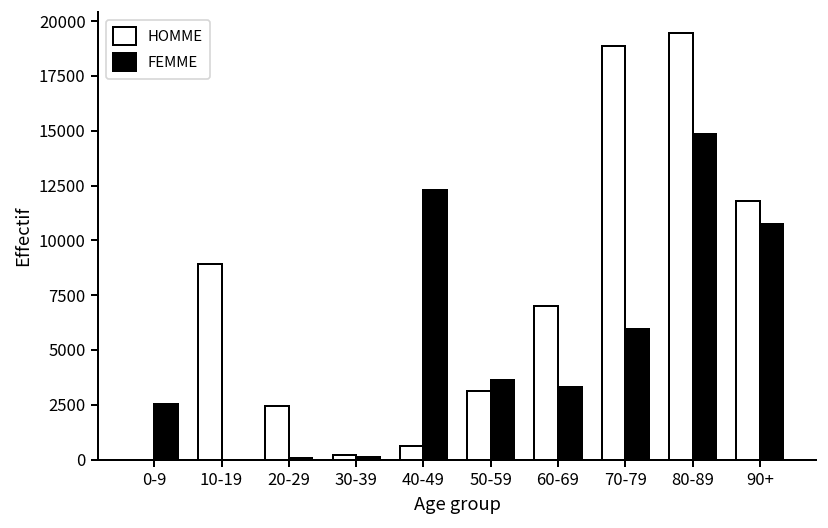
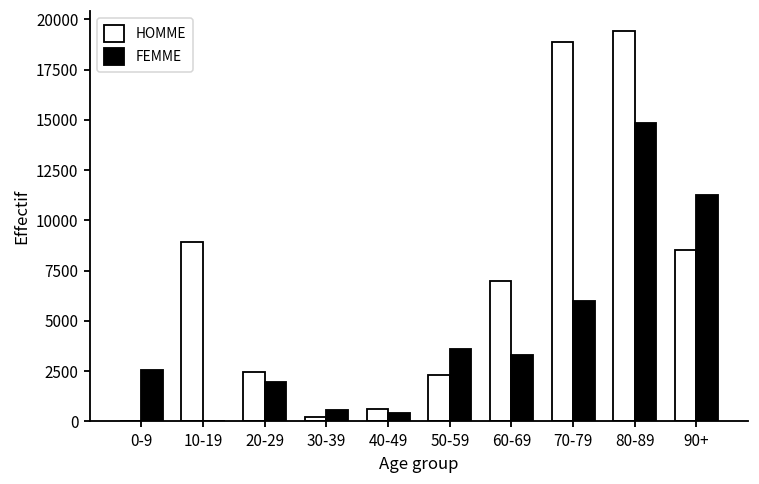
FEMME, 20-29: 100 -> 1900
FEMME, 30-39: 100 -> 600
FEMME, 40-49: 12300 -> 400
HOMME, 50-59: 3100 -> 2300
HOMME, 90+: 11800 -> 8500
FEMME, 90+: 10800 -> 11200
